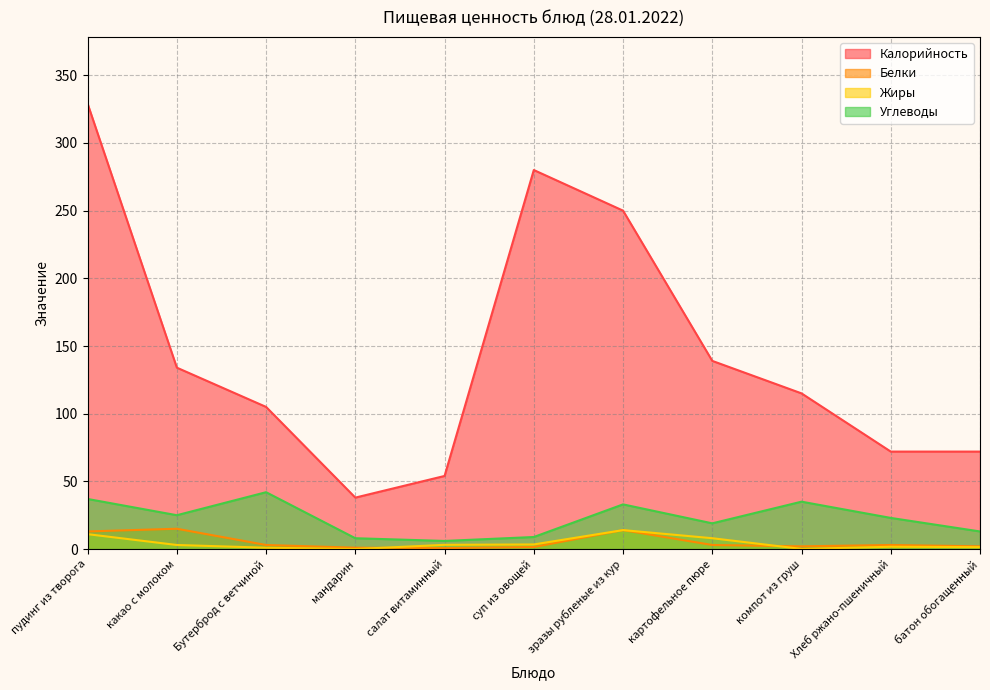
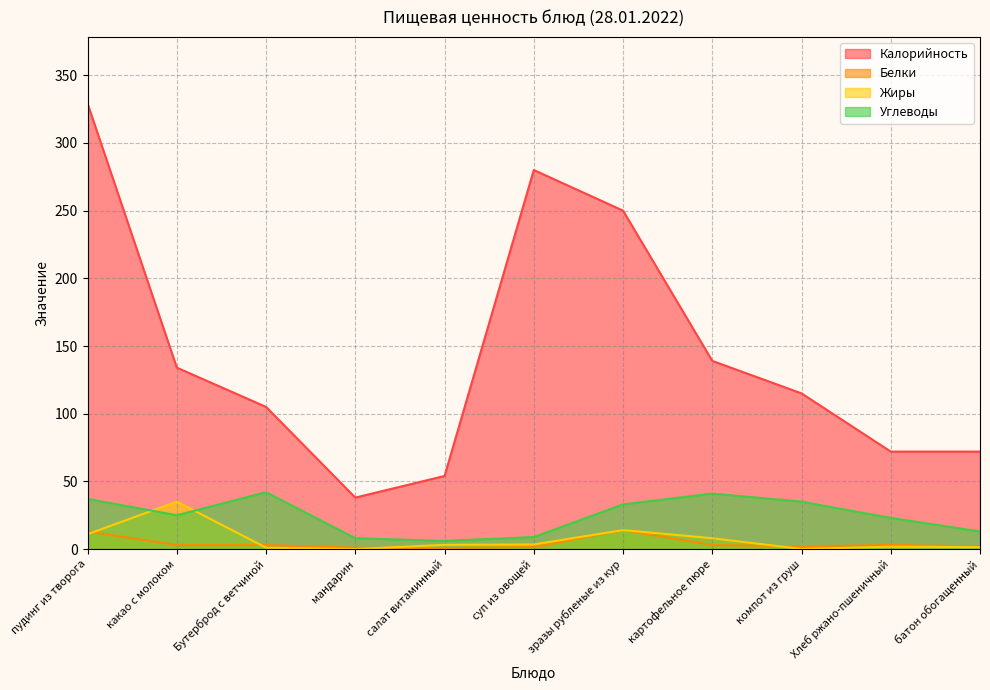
Белки, какао с молоком: 15 -> 3
Жиры, какао с молоком: 3 -> 35
Углеводы, картофельное пюре: 19 -> 41
